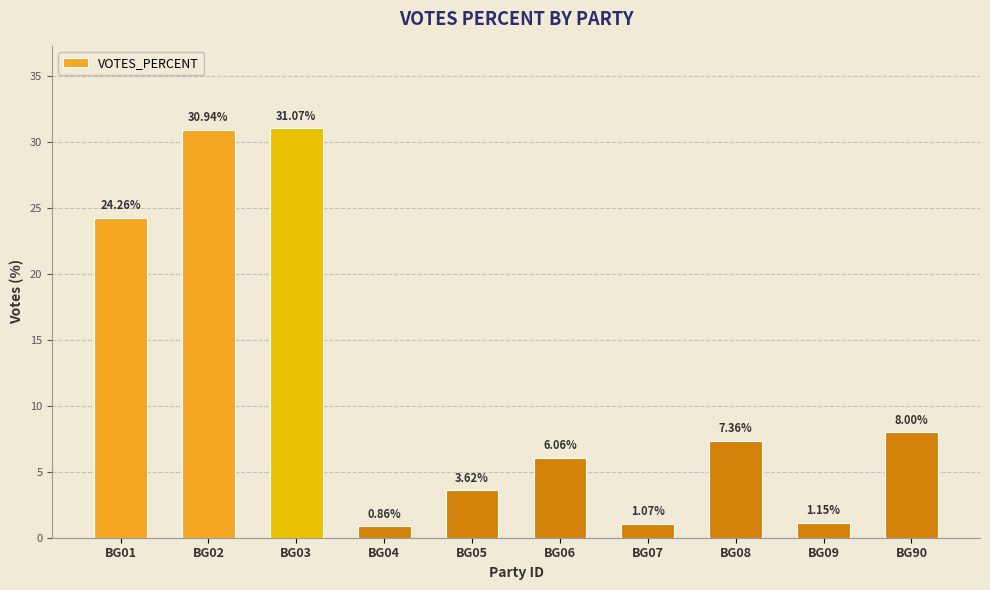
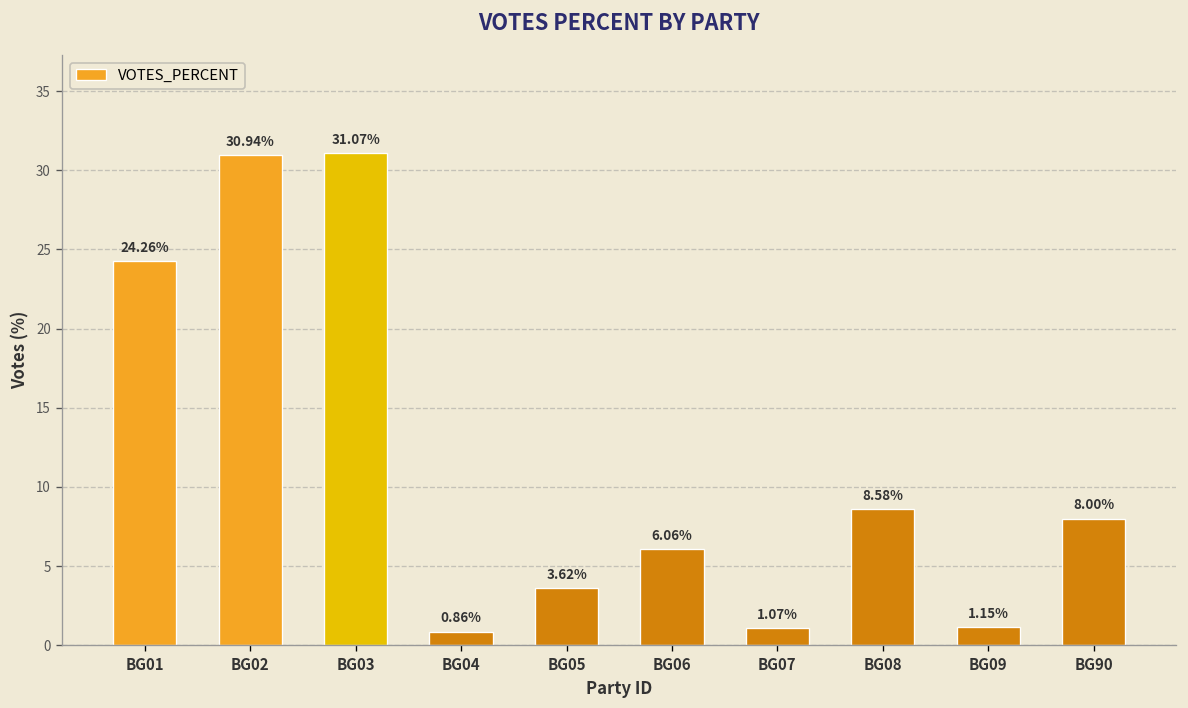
BG08: 7.36% -> 8.58%
